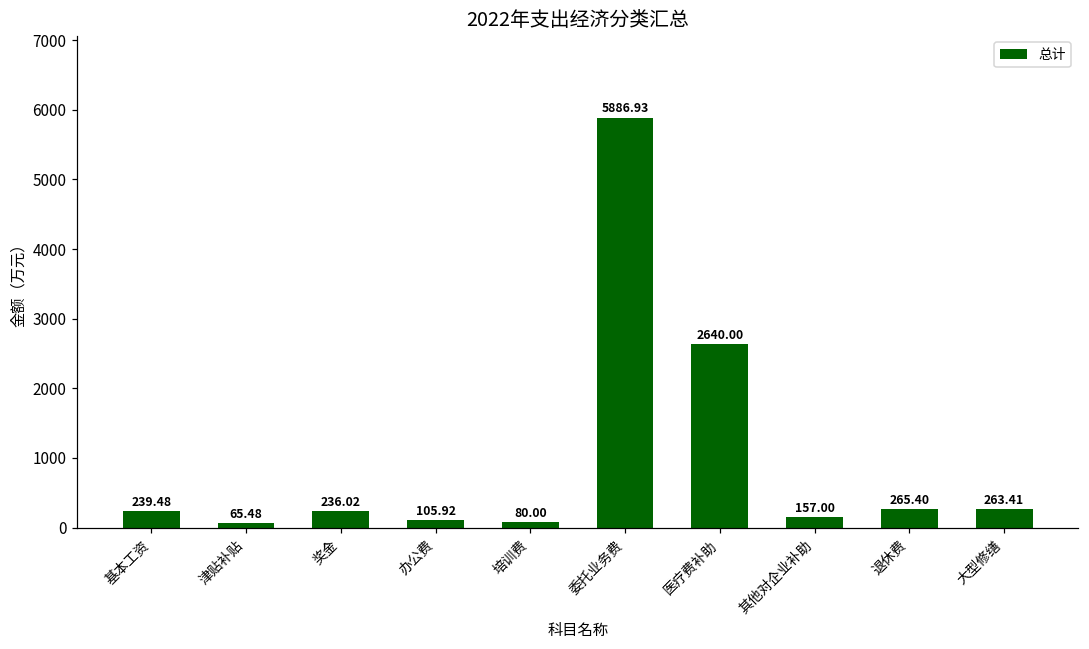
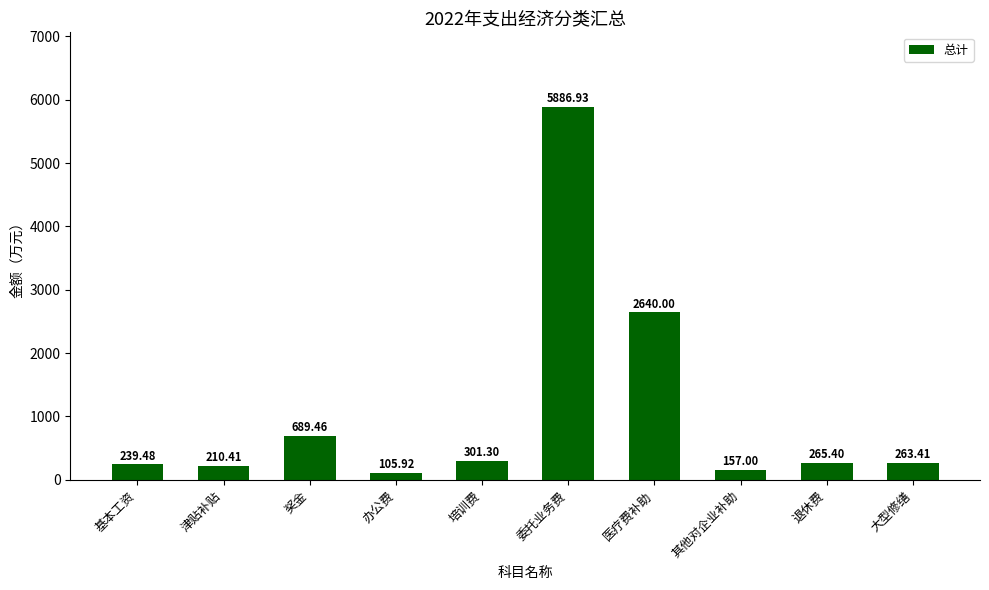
津贴补贴: 65.48 -> 210.41
奖金: 236.02 -> 689.46
培训费: 80.00 -> 301.30
